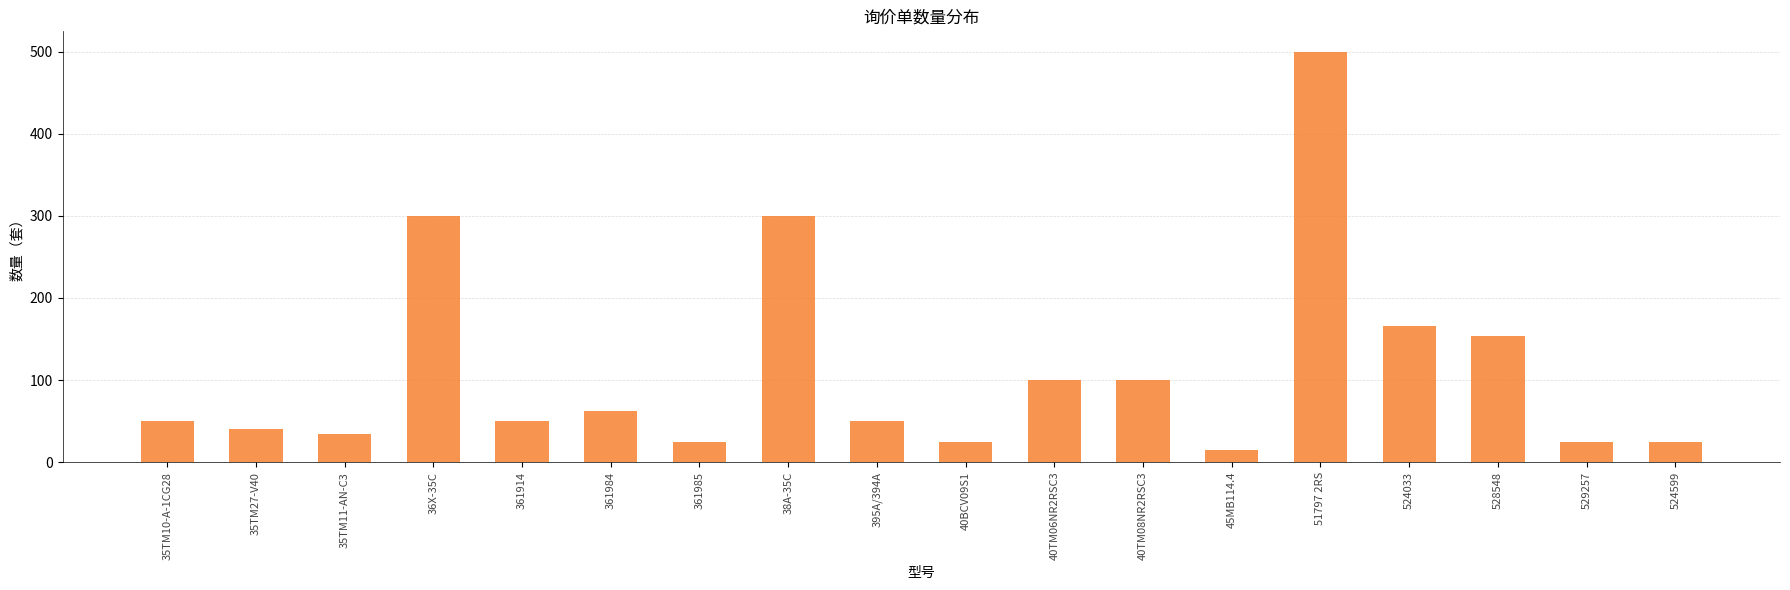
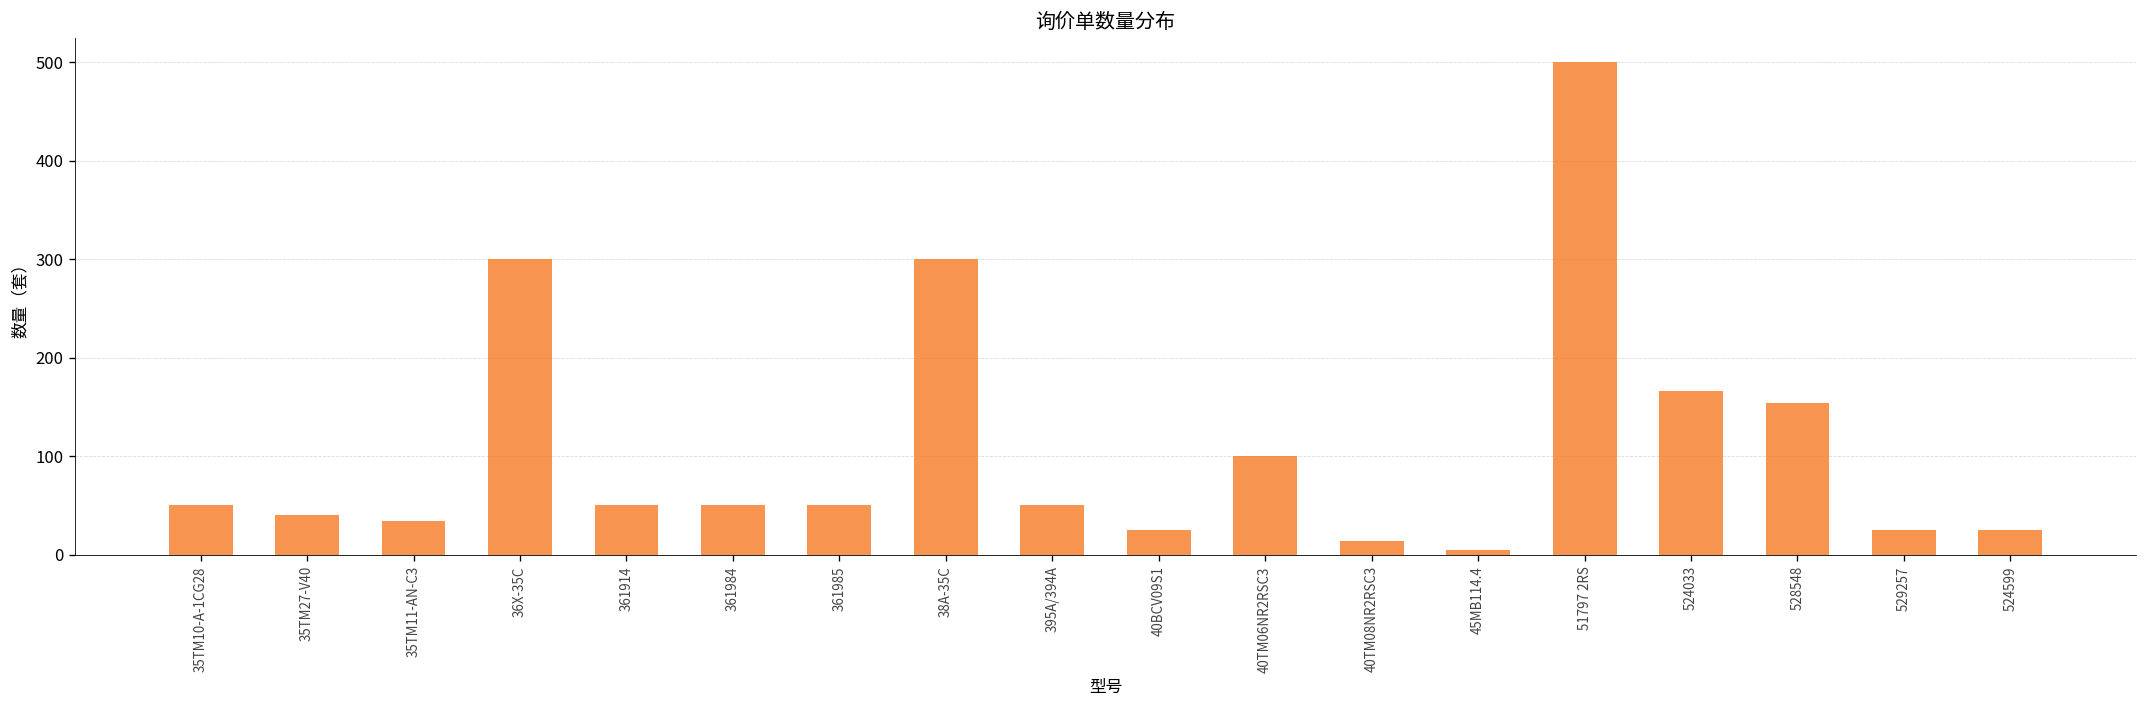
361984: 60 -> 50
361985: 30 -> 50
40TM08NR2RSC3: 100 -> 10
45MB114.4: 20 -> 10
